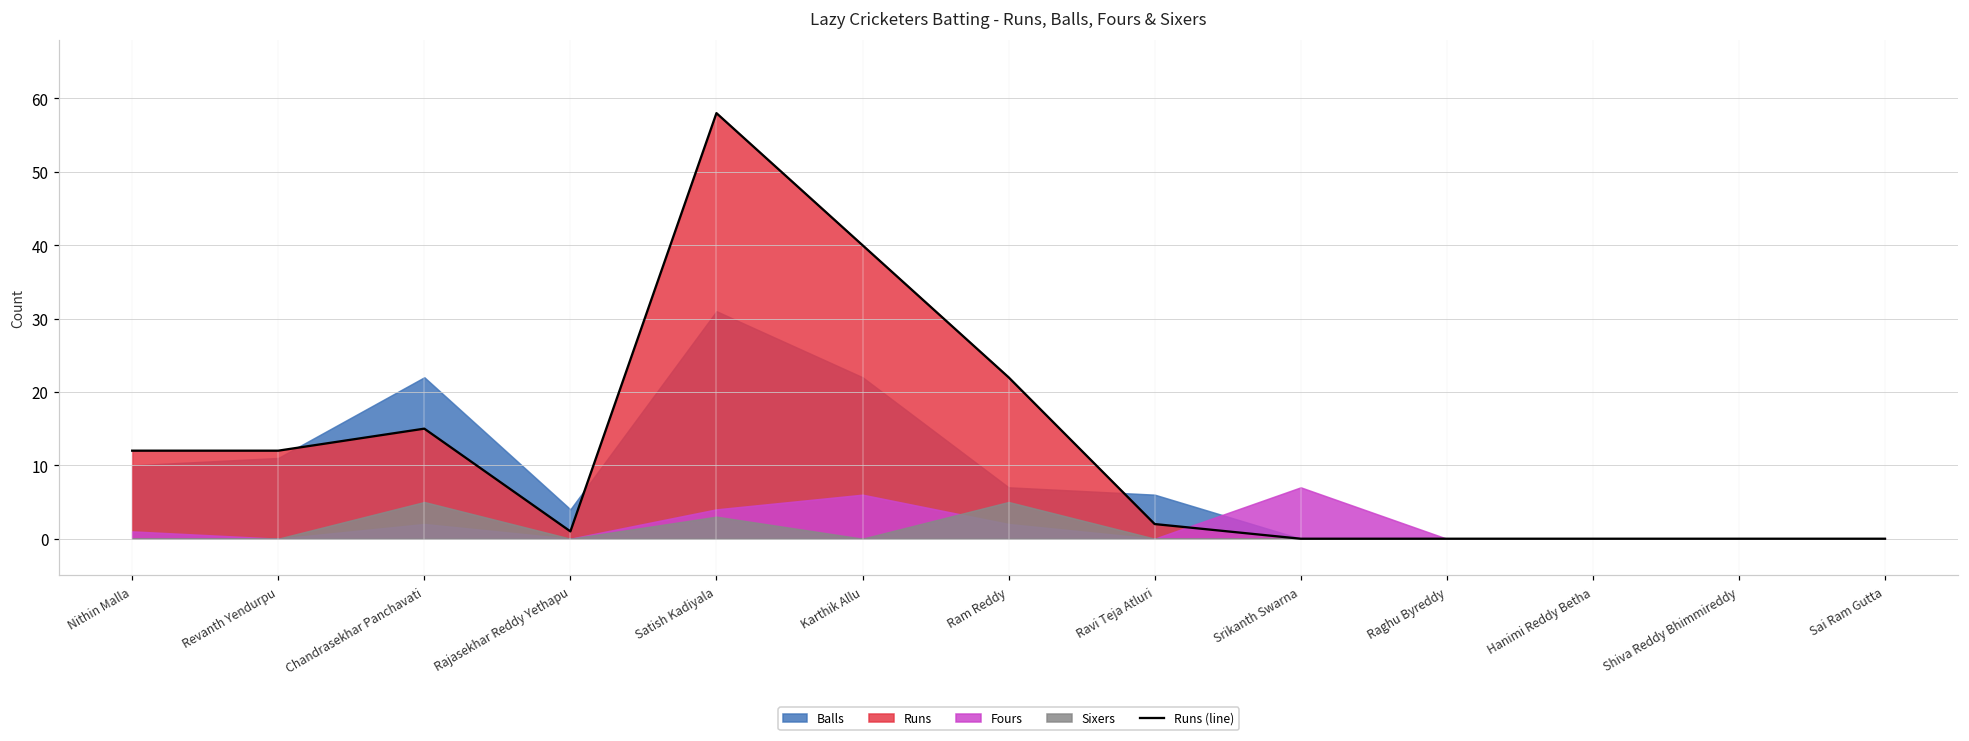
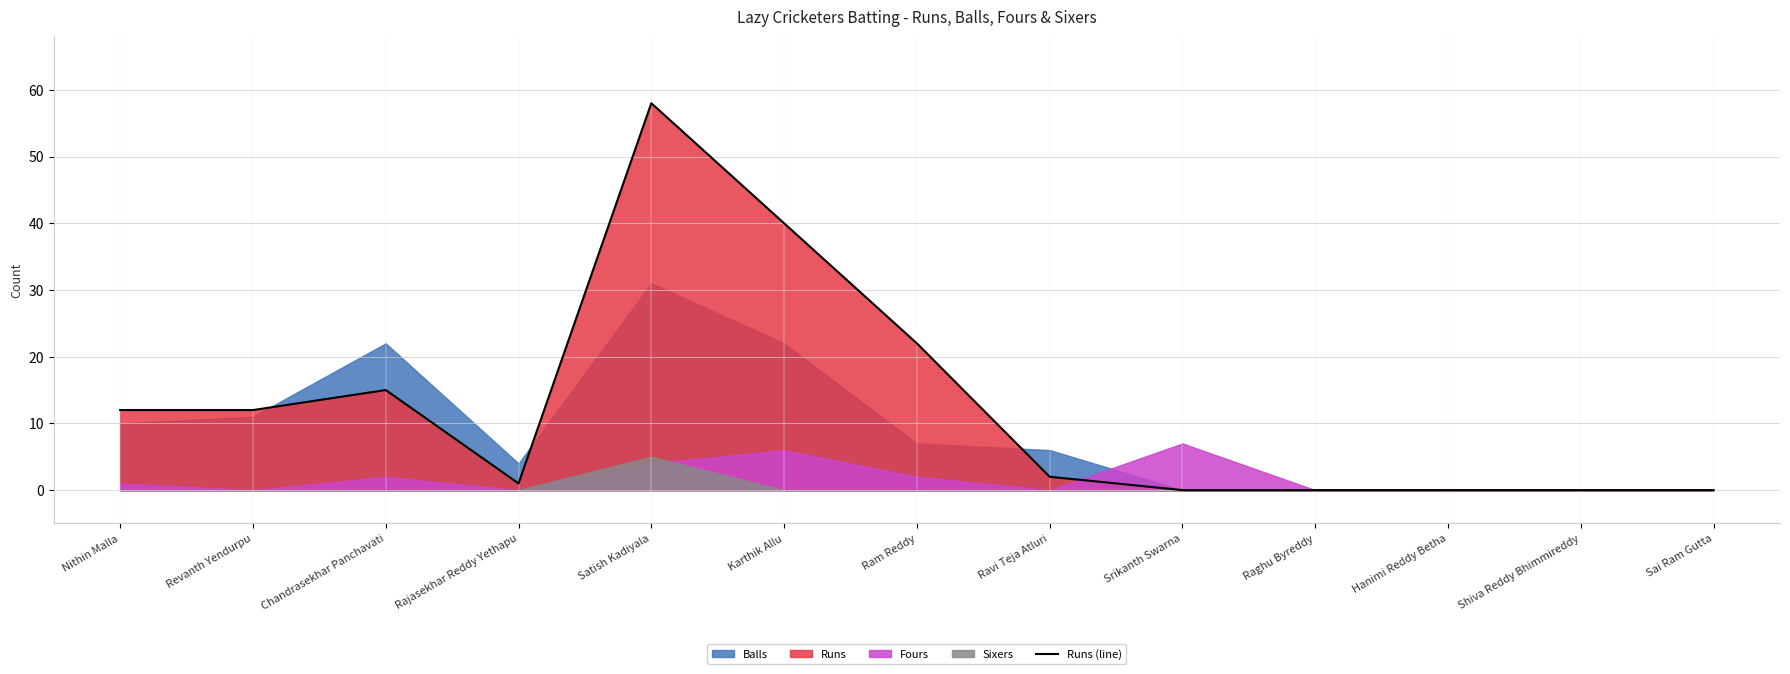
Sixers, Chandrasekhar Panchavati: 5 -> 0
Sixers, Satish Kadiyala: 3 -> 5
Sixers, Ram Reddy: 5 -> 0
